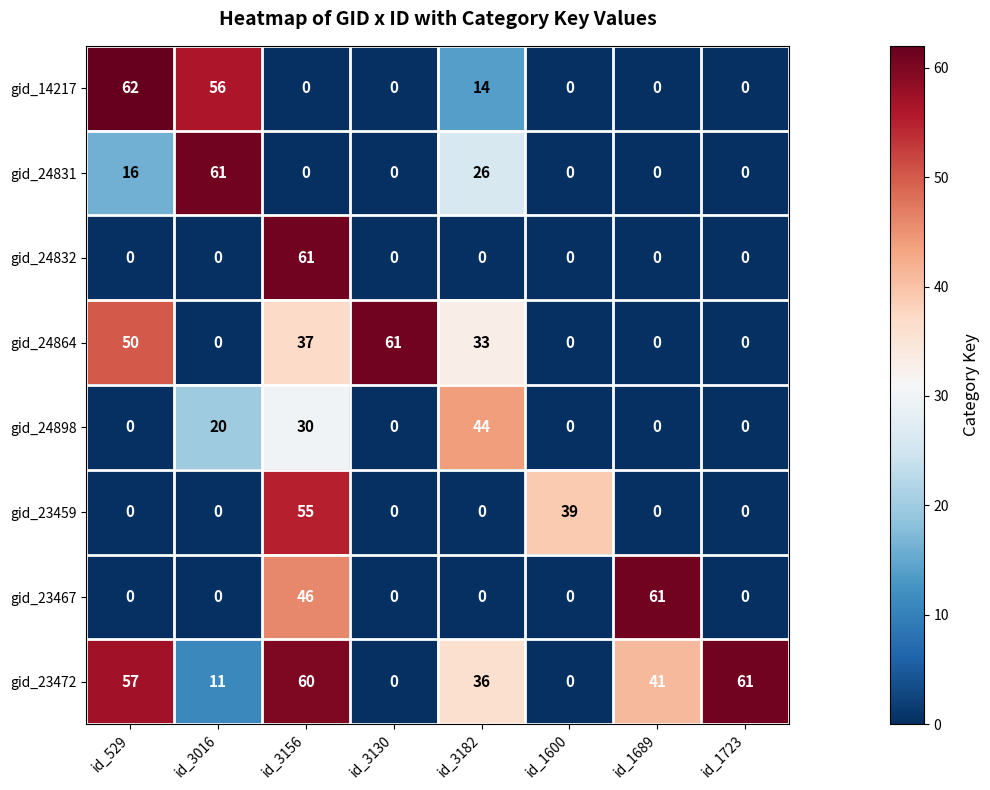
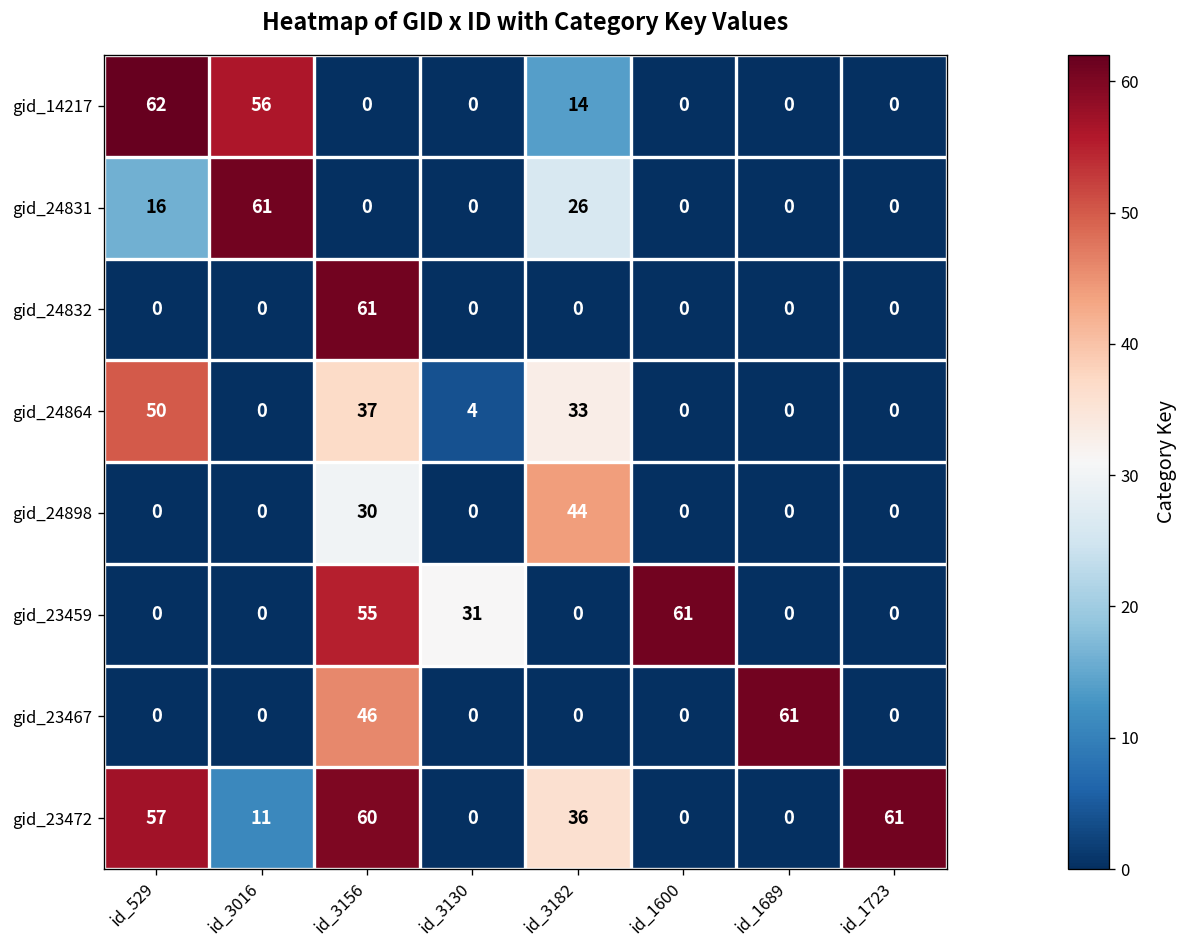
gid_24864, id_3130: 61 -> 4
gid_24898, id_3016: 20 -> 0
gid_23459, id_3130: 0 -> 31
gid_23459, id_1600: 39 -> 61
gid_23472, id_1689: 41 -> 0
